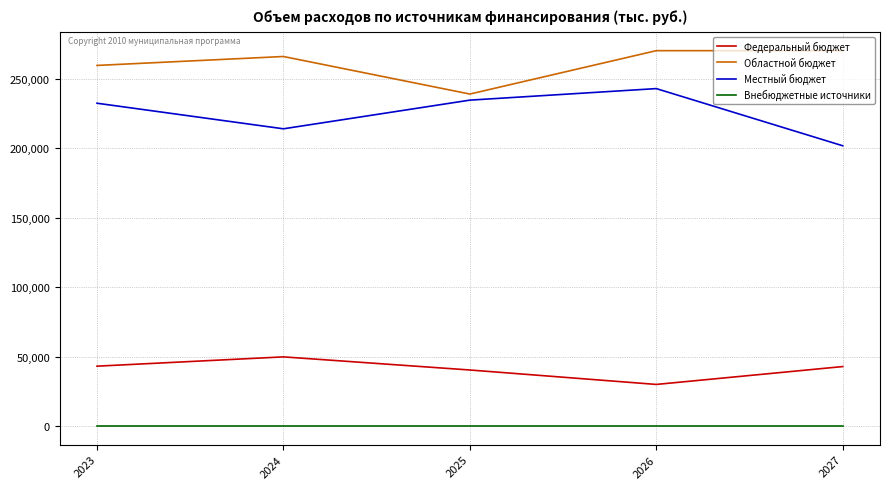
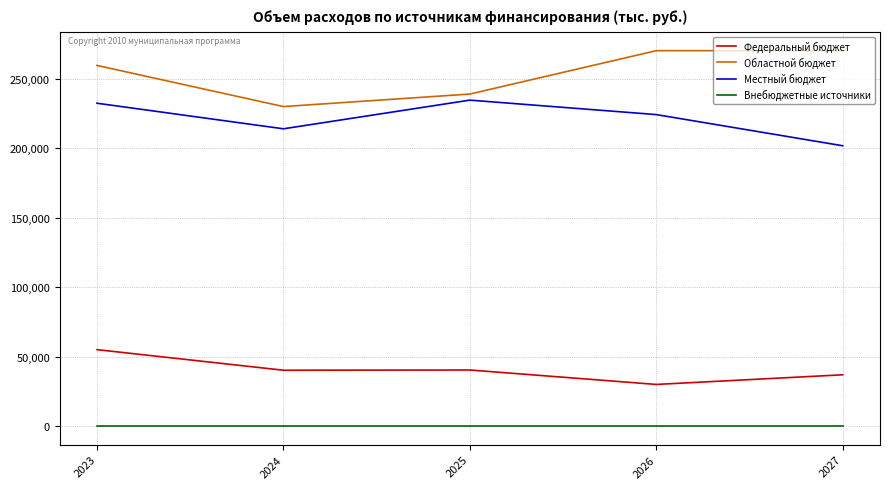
Федеральный бюджет, 2023: 43,000 -> 55,000
Федеральный бюджет, 2024: 50,000 -> 40,000
Областной бюджет, 2024: 266,000 -> 230,000
Местный бюджет, 2026: 243,000 -> 224,000
Федеральный бюджет, 2027: 43,000 -> 37,000
